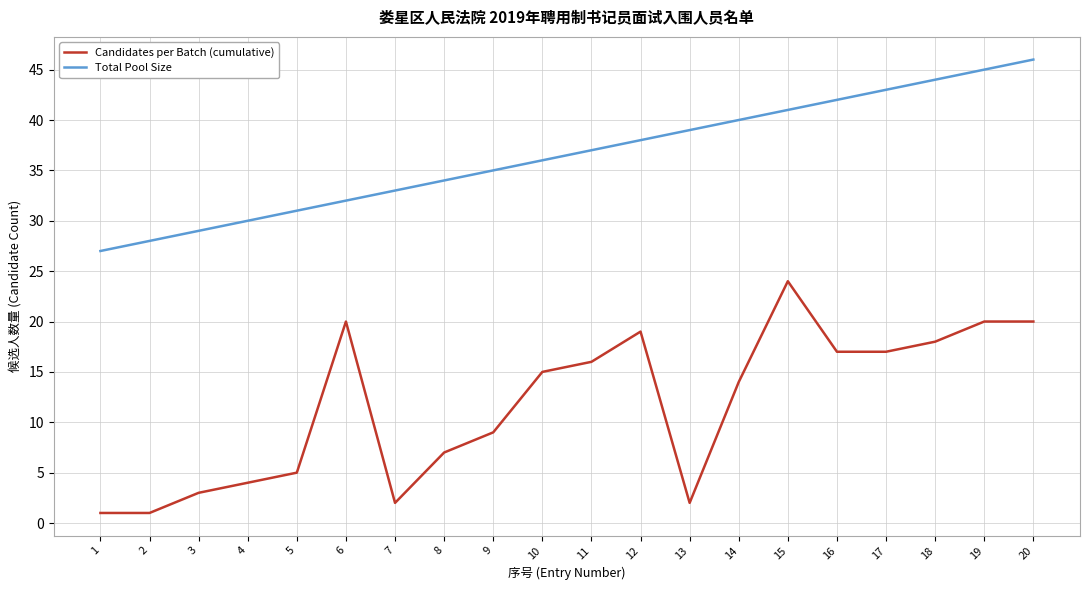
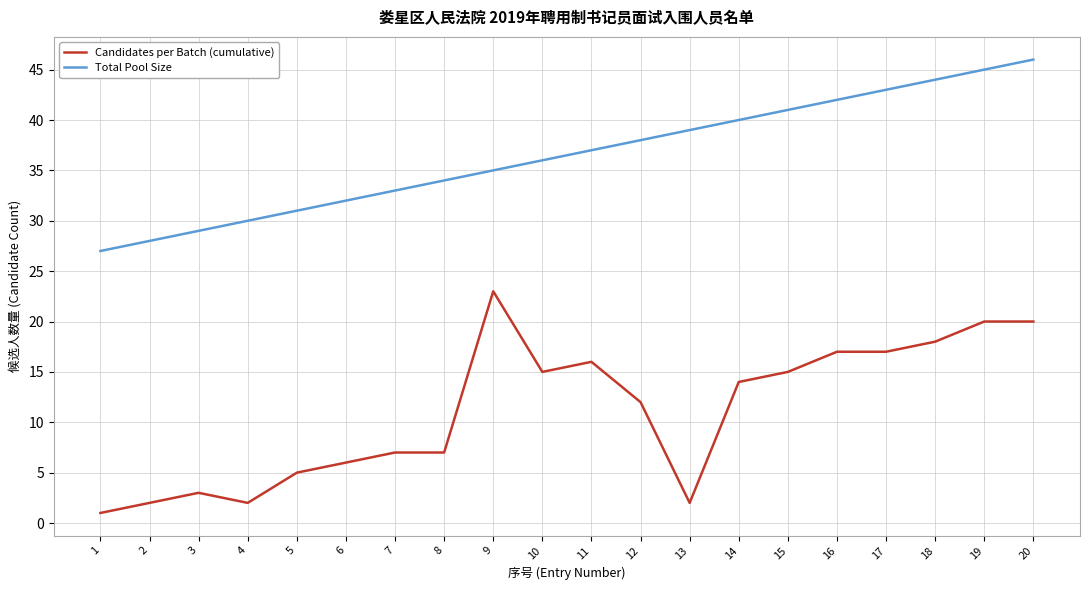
Candidates per Batch (cumulative), 2: 1 -> 2
Candidates per Batch (cumulative), 4: 4 -> 2
Candidates per Batch (cumulative), 6: 20 -> 6
Candidates per Batch (cumulative), 7: 2 -> 7
Candidates per Batch (cumulative), 9: 9 -> 23
Candidates per Batch (cumulative), 12: 19 -> 12
Candidates per Batch (cumulative), 15: 24 -> 15
